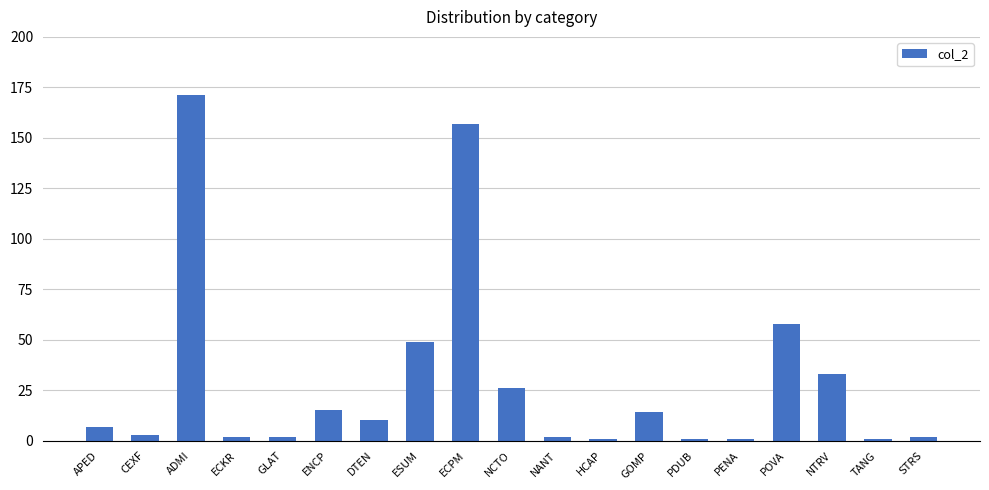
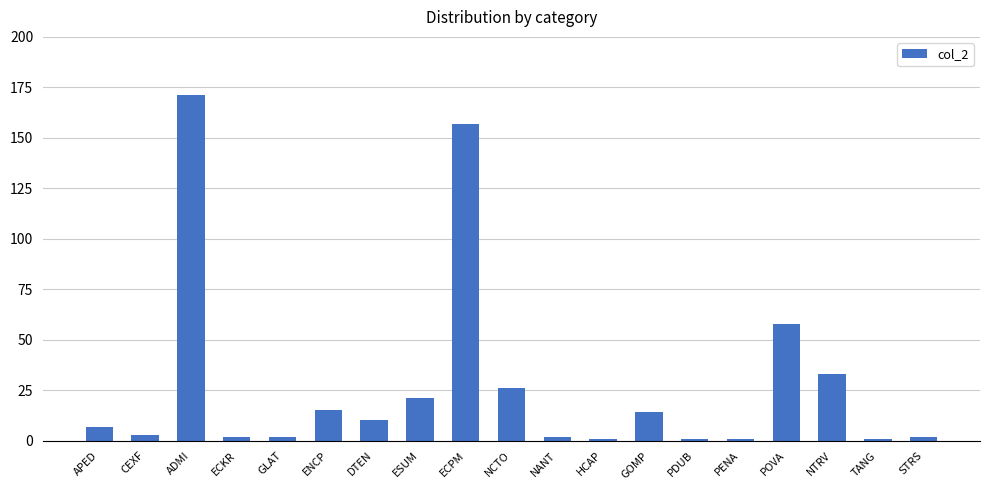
ESUM: 49 -> 21
